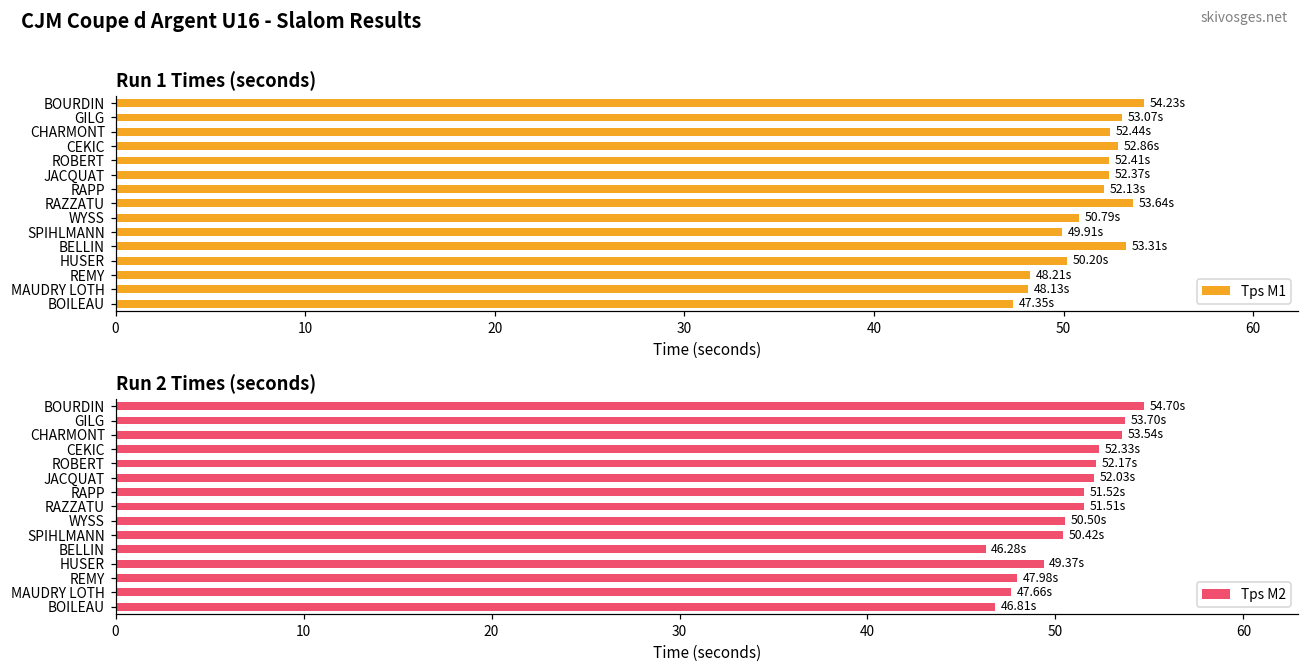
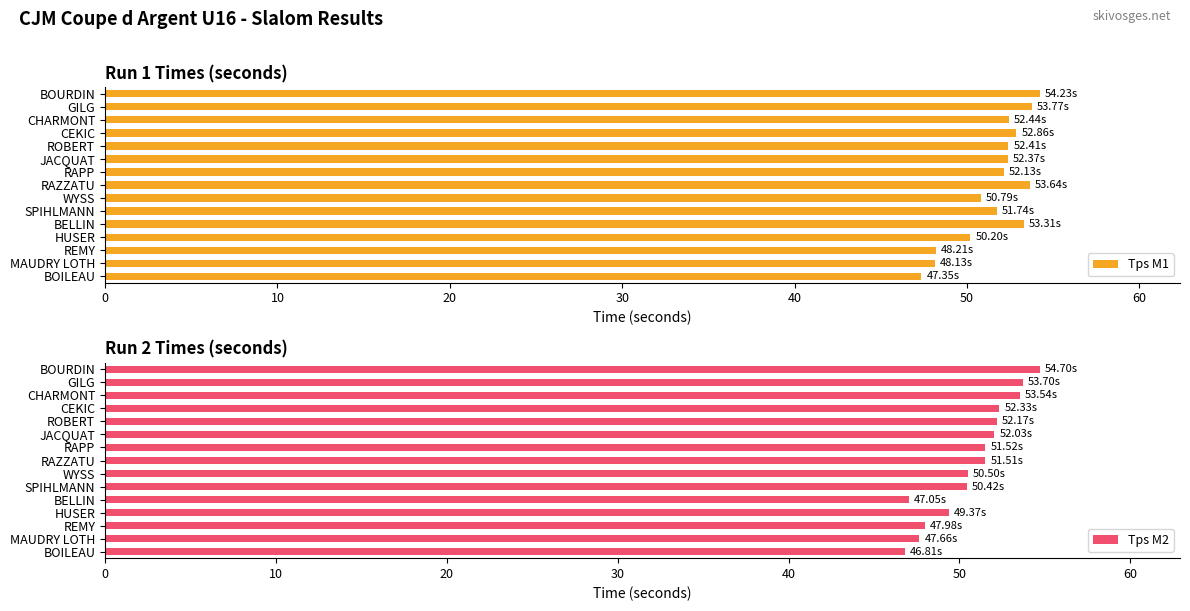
Run 1 Times (seconds), GILG: 53.07s -> 53.77s
Run 1 Times (seconds), SPIHLMANN: 49.91s -> 51.74s
Run 2 Times (seconds), BELLIN: 46.28s -> 47.05s
